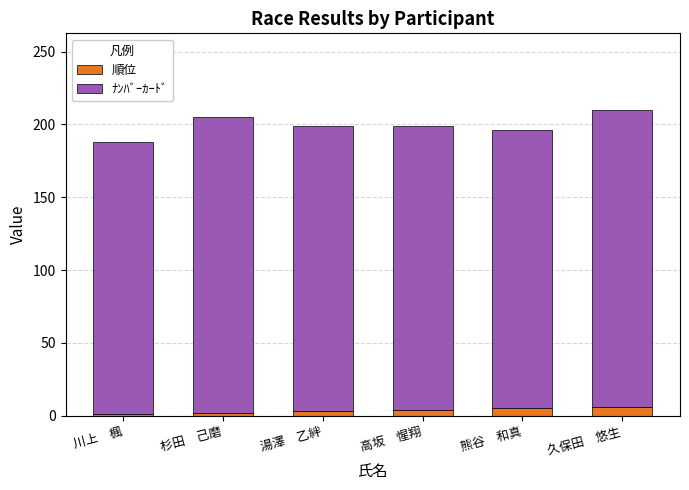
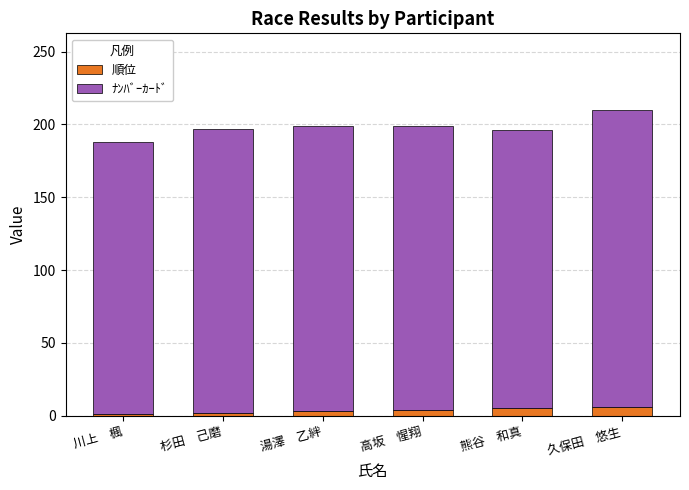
ﾅﾝﾊﾞｰｶｰﾄﾞ, 杉田 己磨: 203 -> 195
